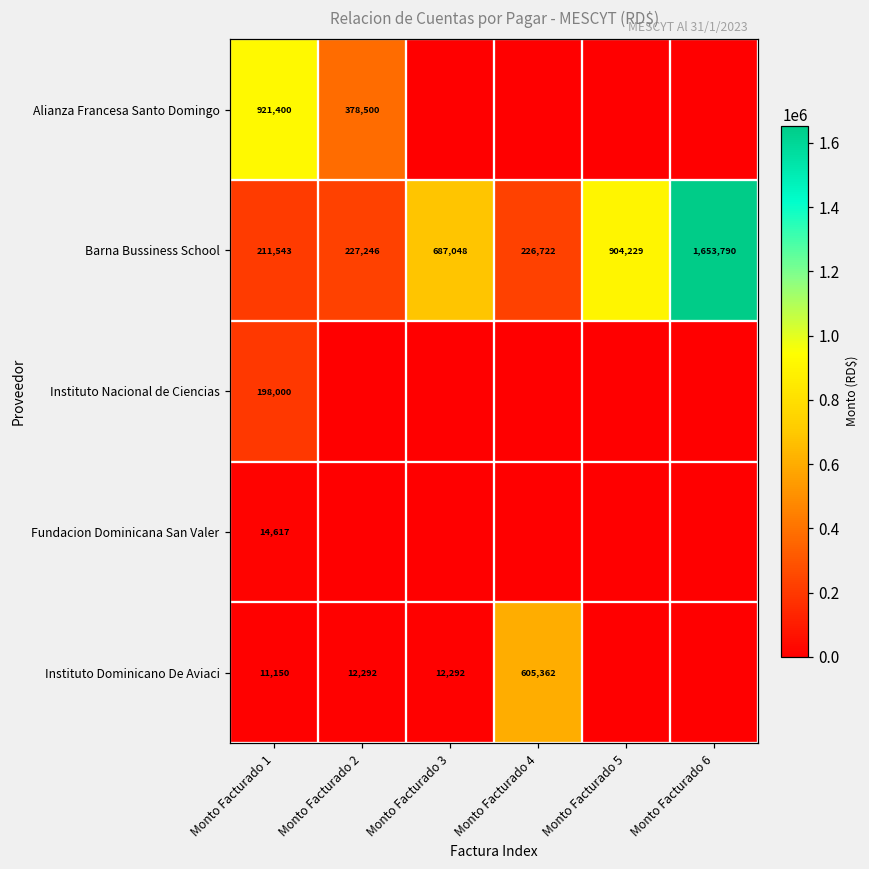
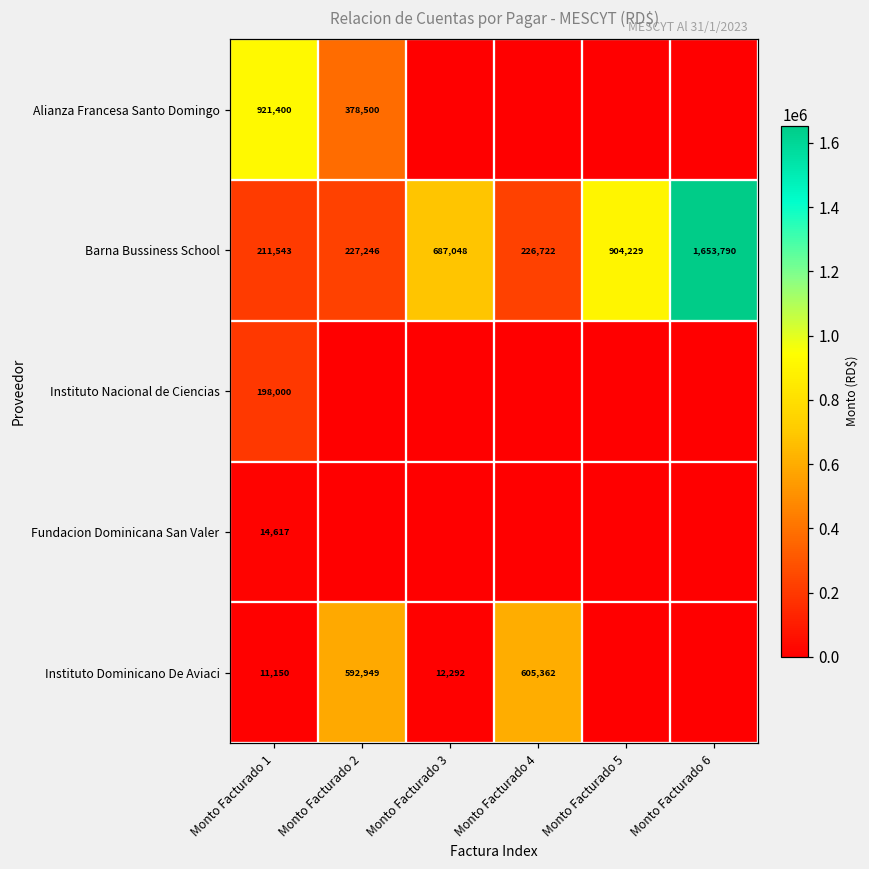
Instituto Dominicano De Aviaci, Monto Facturado 2: 12,292 -> 592,949
